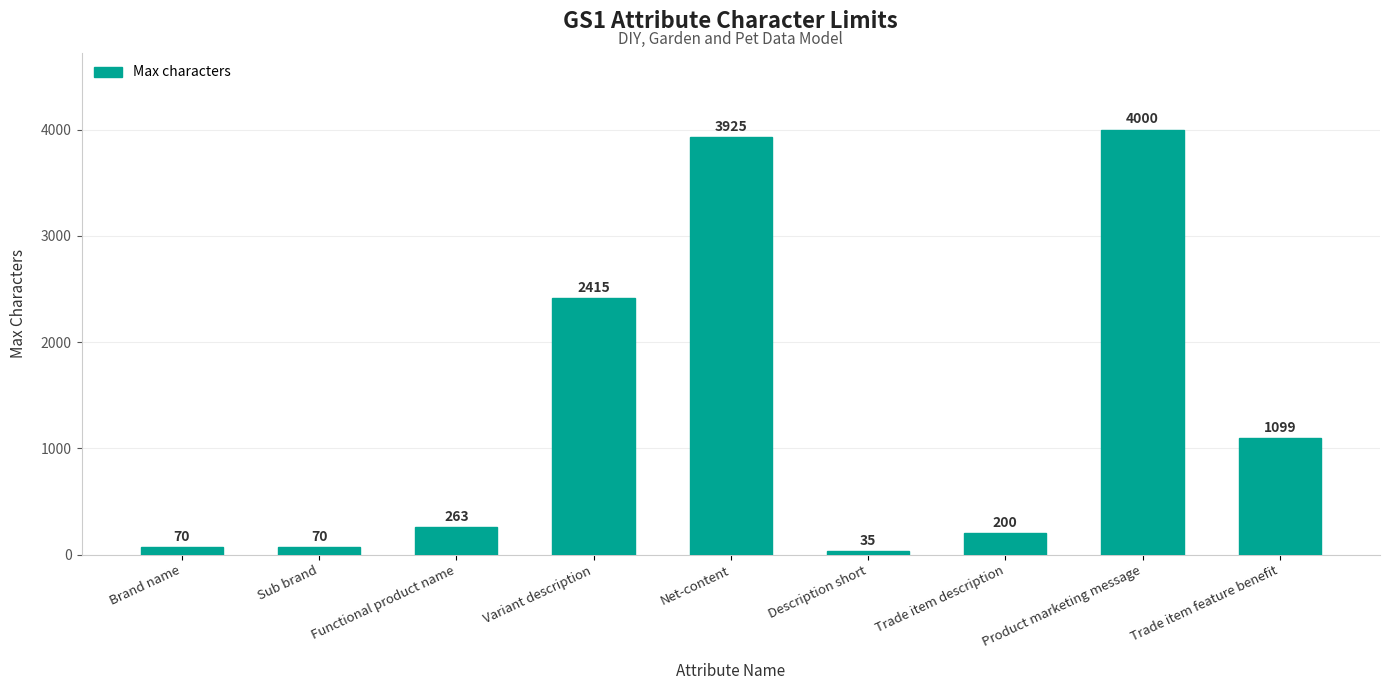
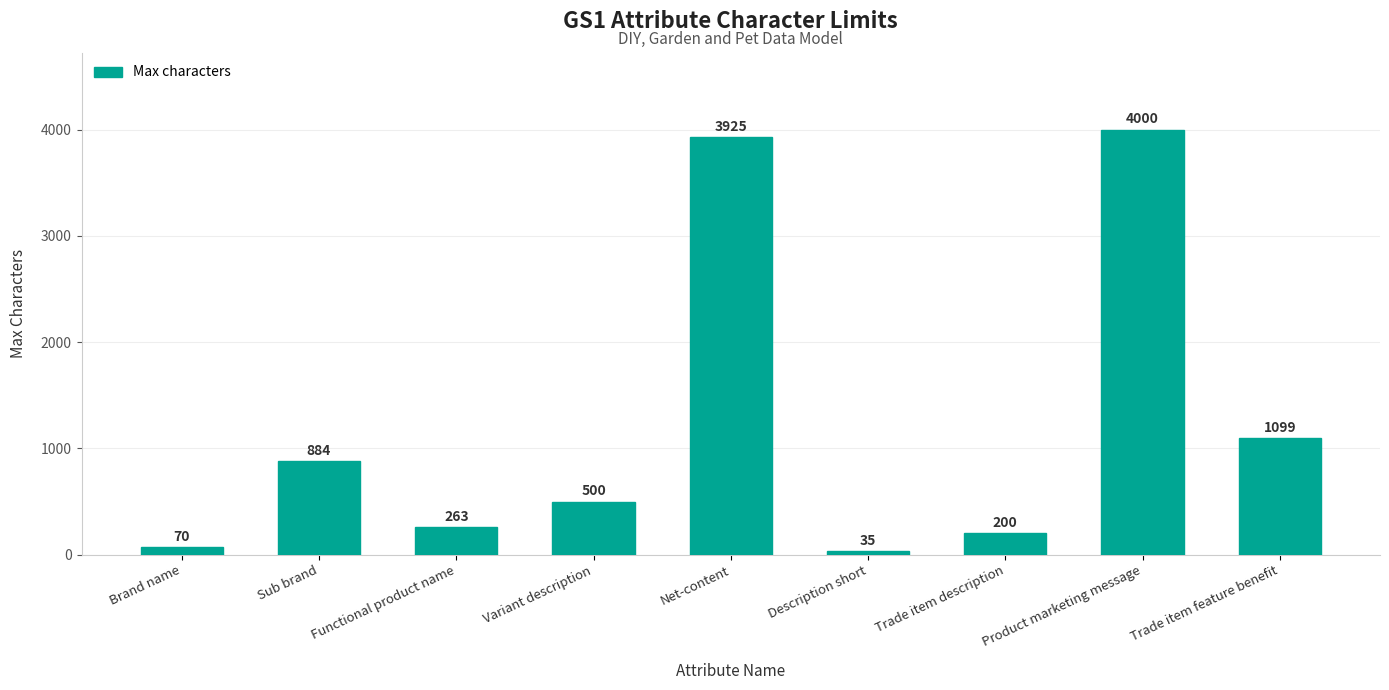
Sub brand: 70 -> 884
Variant description: 2415 -> 500
